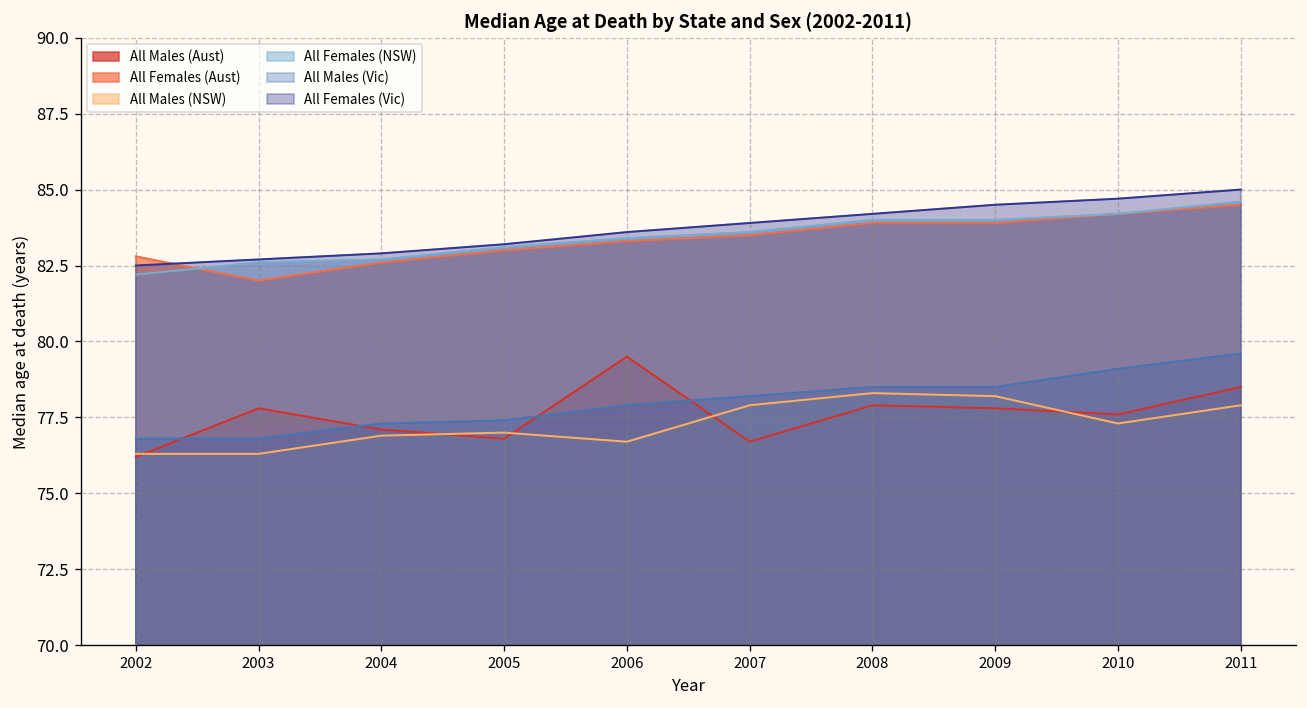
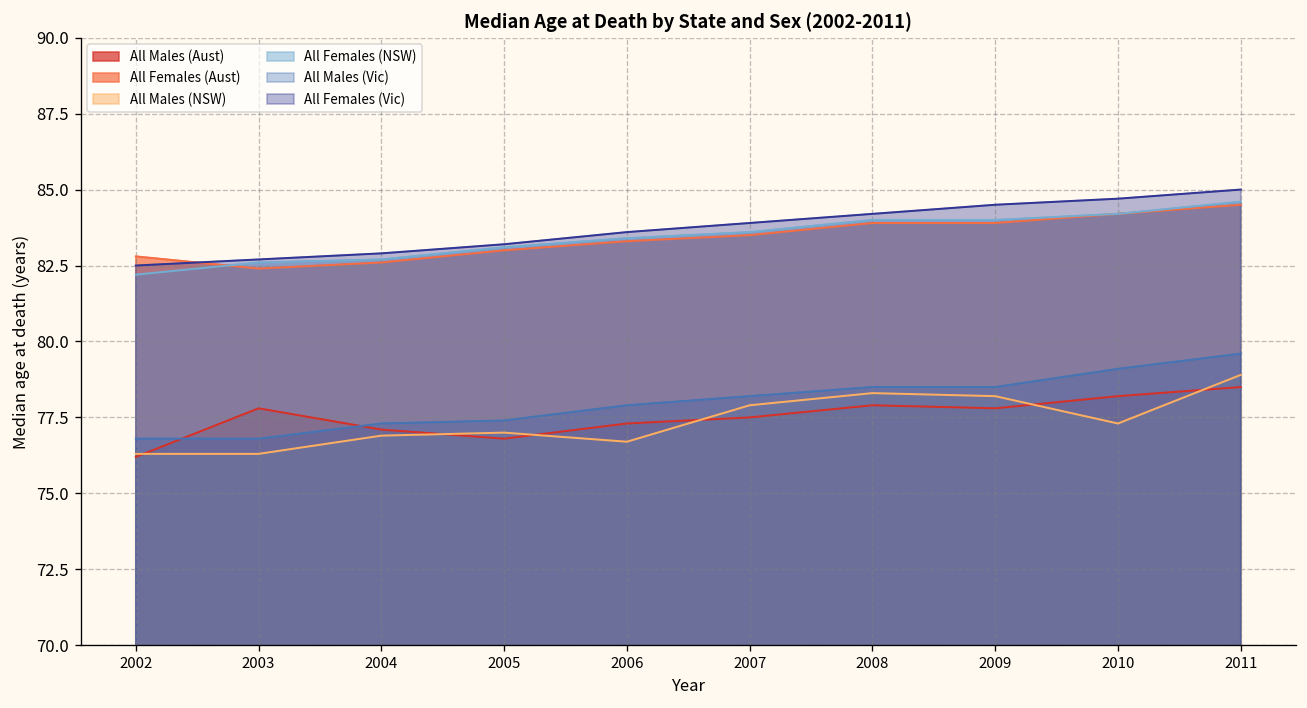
All Females (Aust), 2003: 82.0 -> 82.4
All Males (Aust), 2006: 79.5 -> 77.3
All Males (Aust), 2007: 76.7 -> 77.5
All Males (Aust), 2010: 77.6 -> 78.2
All Males (NSW), 2011: 77.9 -> 78.9
